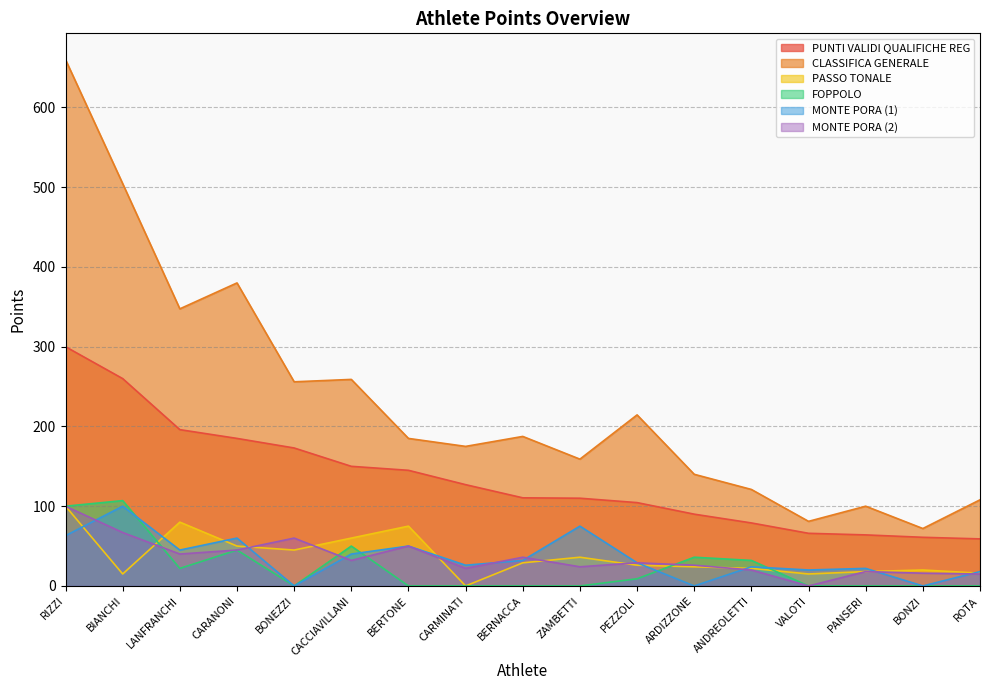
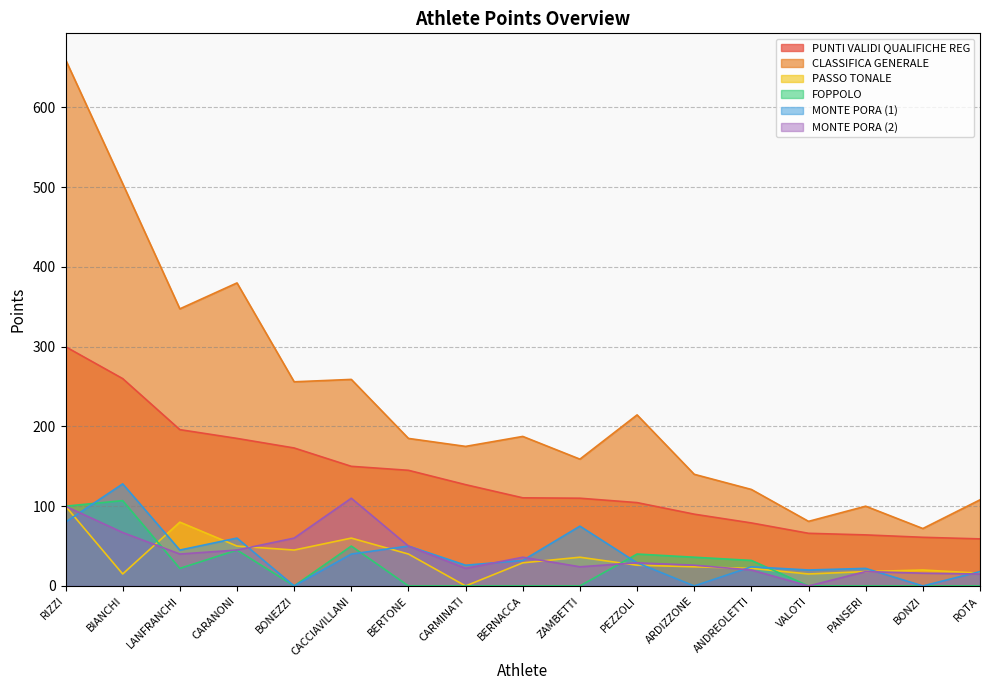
MONTE PORA (1), RIZZI: 60 -> 80
MONTE PORA (1), BIANCHI: 100 -> 130
MONTE PORA (2), CACCIAVILLANI: 30 -> 110
PASSO TONALE, BERTONE: 80 -> 40
FOPPOLO, PEZZOLI: 10 -> 40
